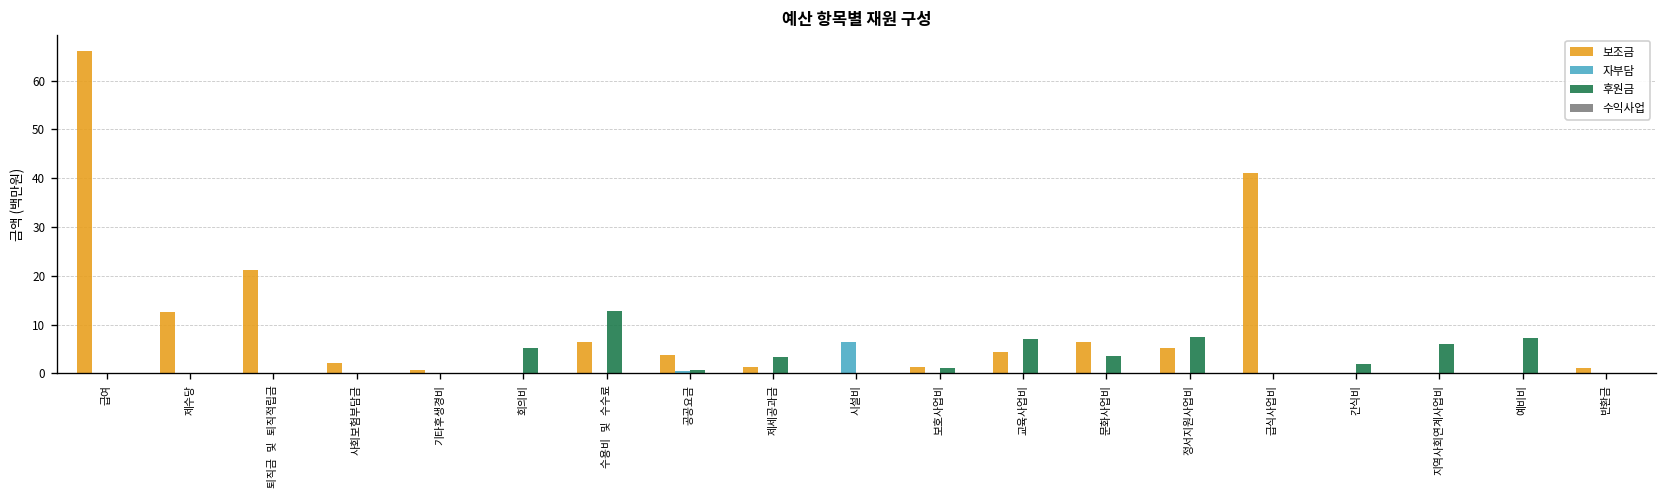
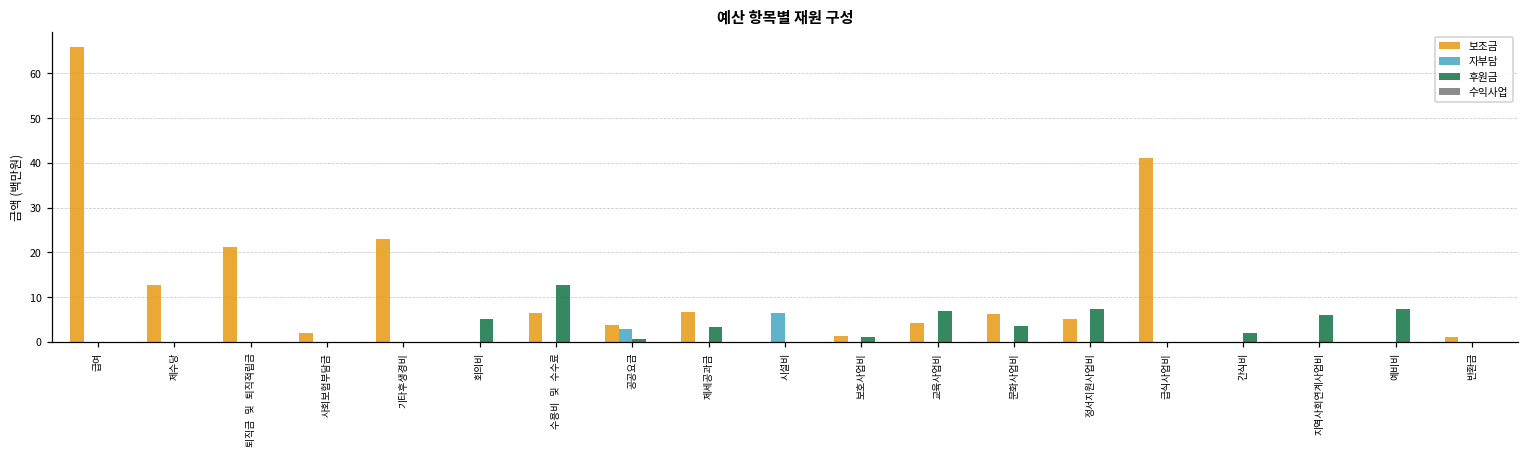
보조금, 기타후생경비: 1 -> 23
자부담, 공공요금: 1 -> 3
보조금, 제세공과금: 1 -> 7
